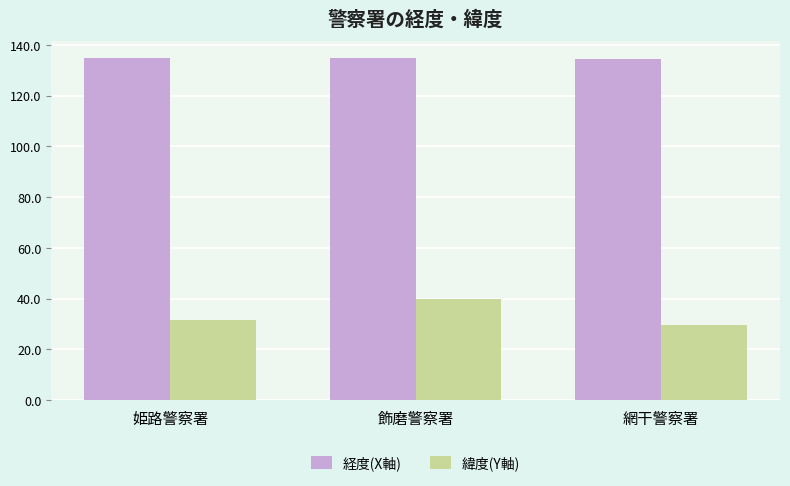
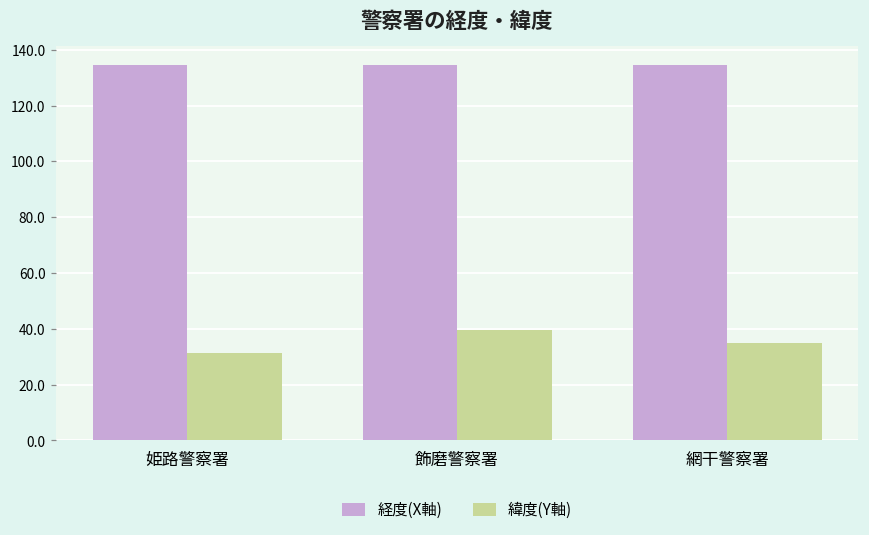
緯度(Y軸), 網干警察署: 30 -> 35
